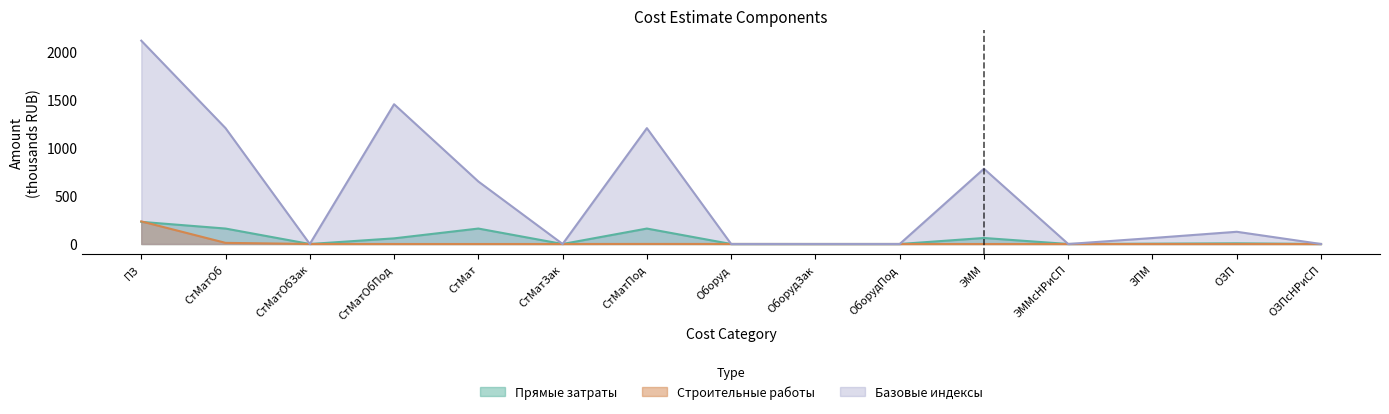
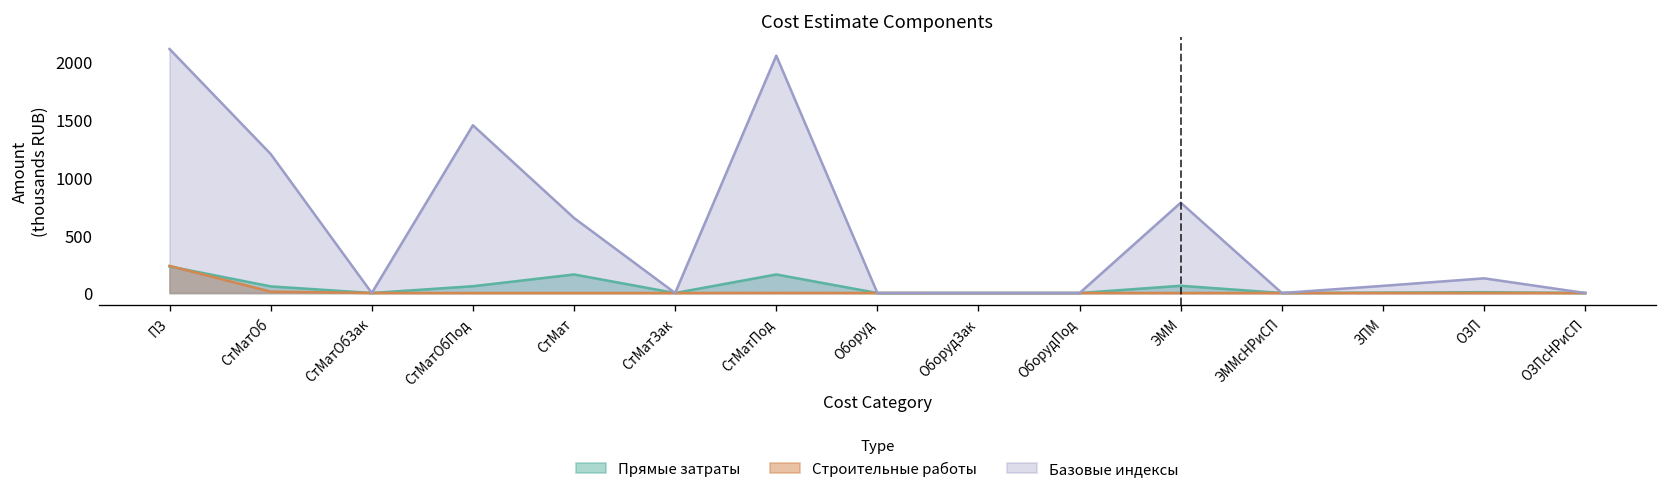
Прямые затраты, СтМатОб: 200 -> 100
Базовые индексы, СтМатПод: 1200 -> 2100
